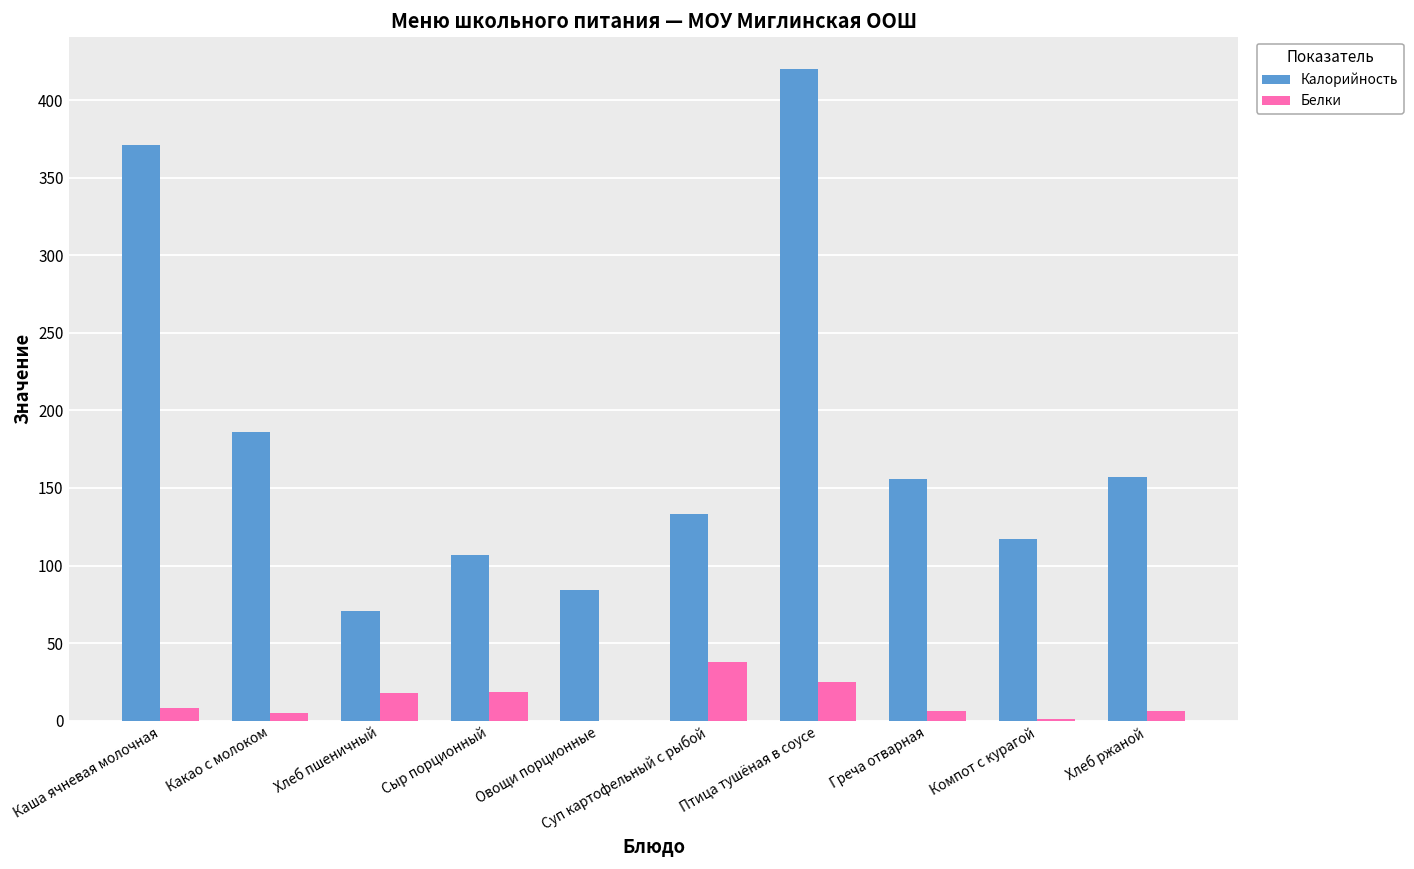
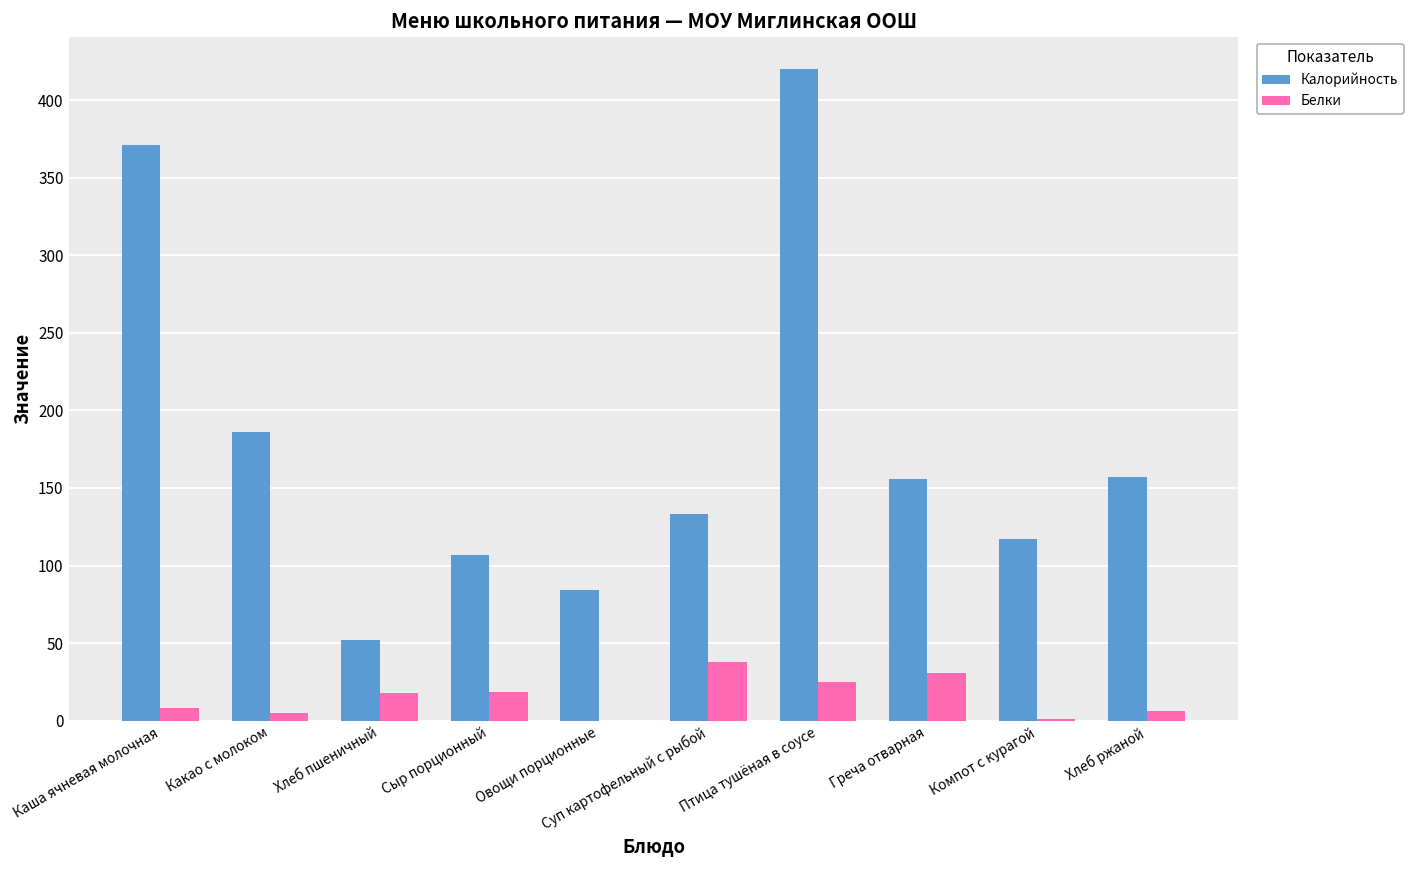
Калорийность, Хлеб пшеничный: 71 -> 52
Белки, Греча отварная: 6 -> 31
